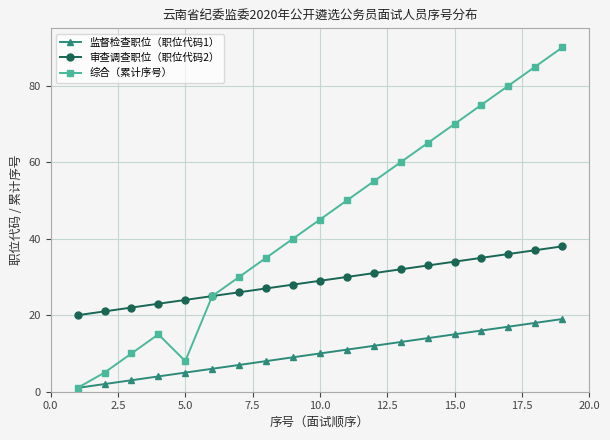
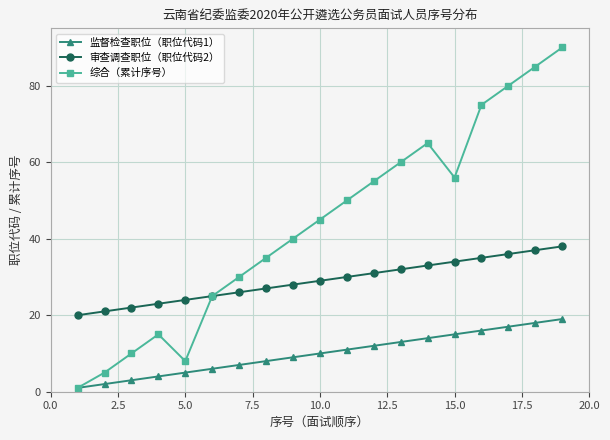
综合（累计序号）, 15.0: 70 -> 56
